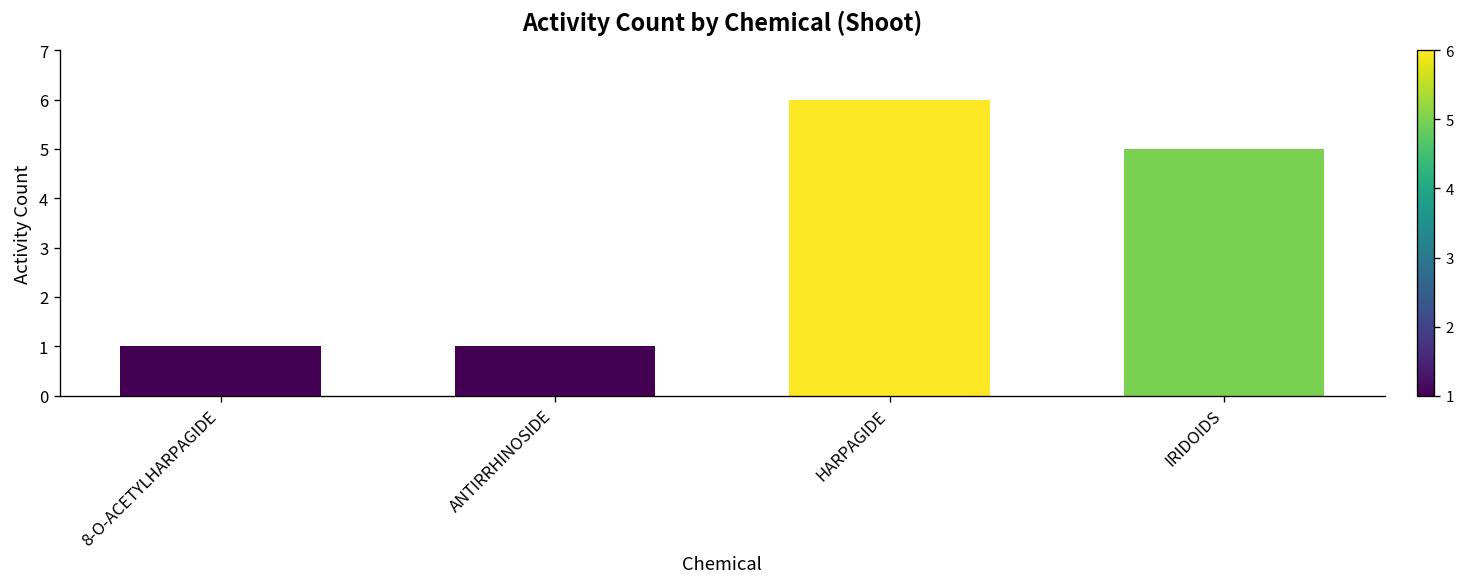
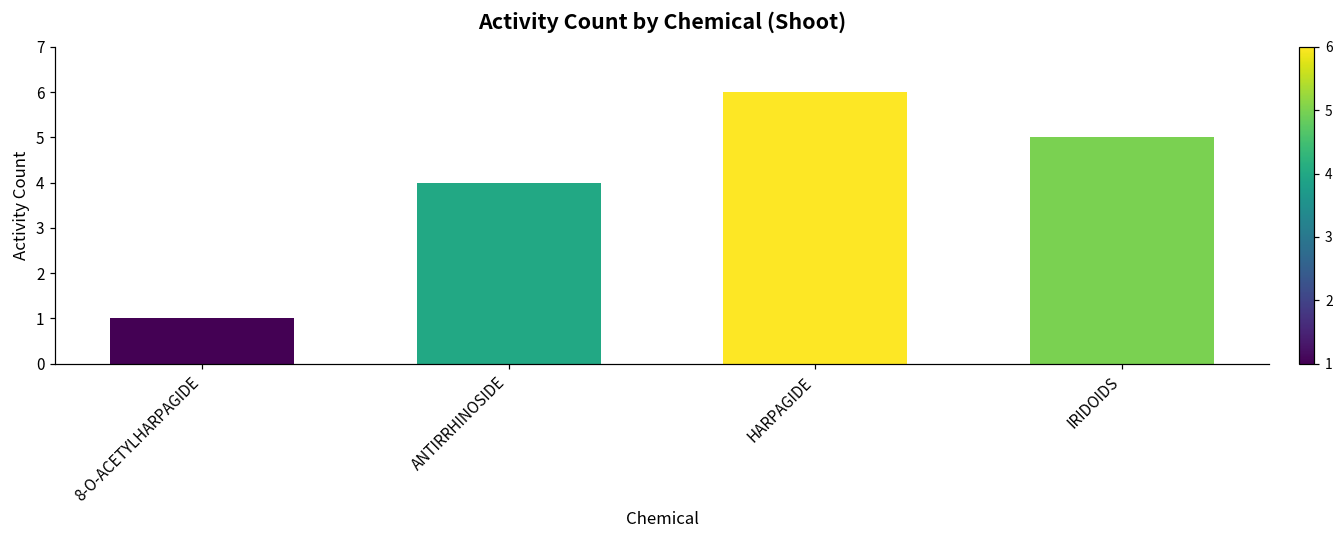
ANTIRRHINOSIDE: 1 -> 4
